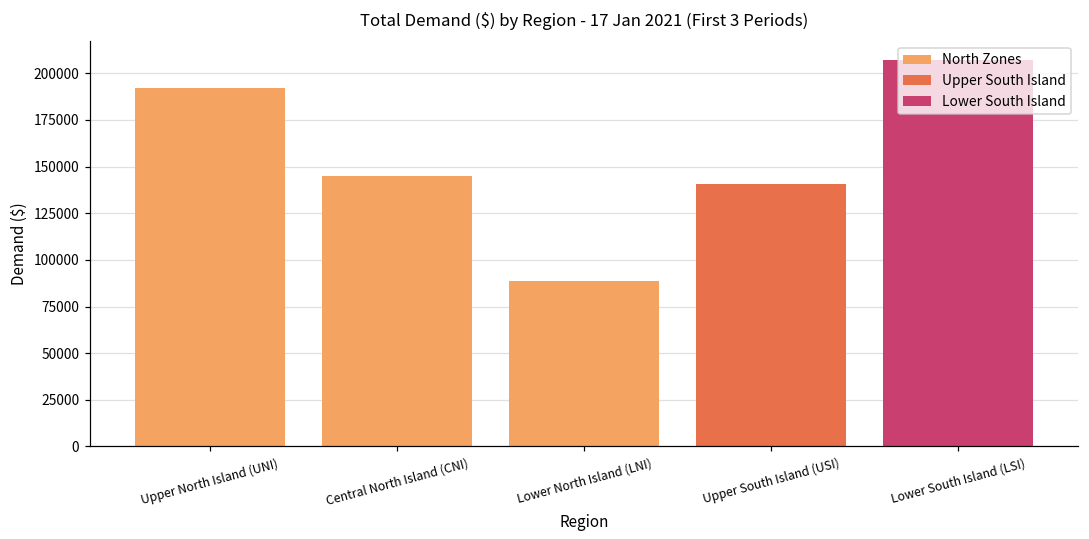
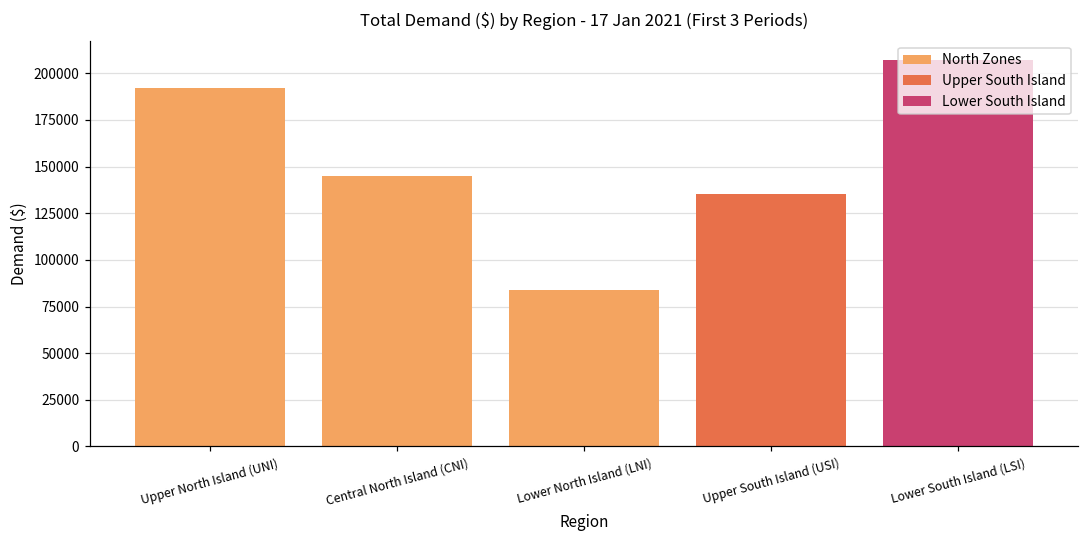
Lower North Island (LNI): 89000 -> 84000
Upper South Island (USI): 141000 -> 135000
